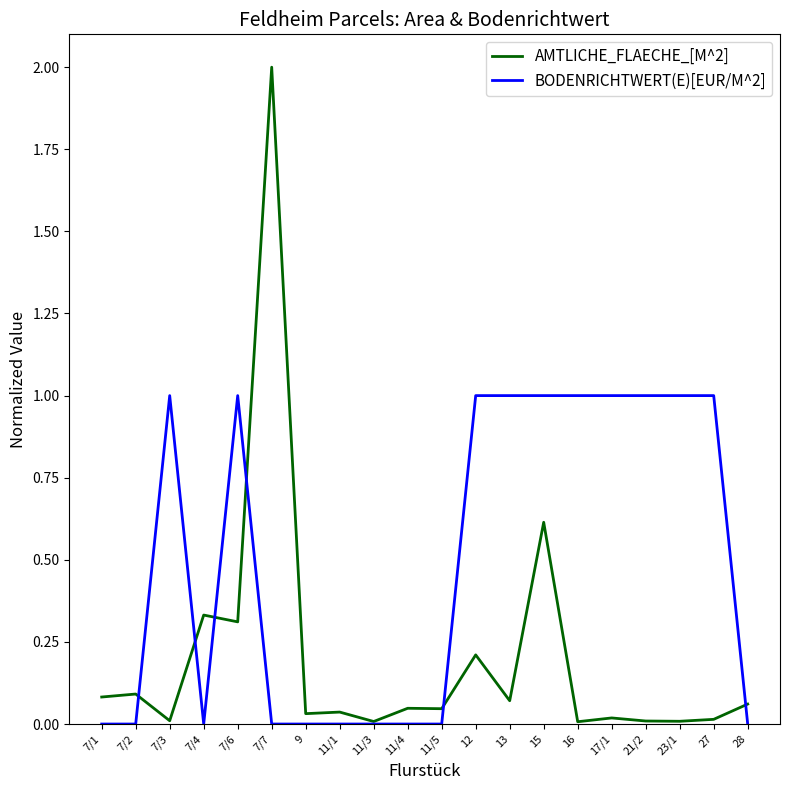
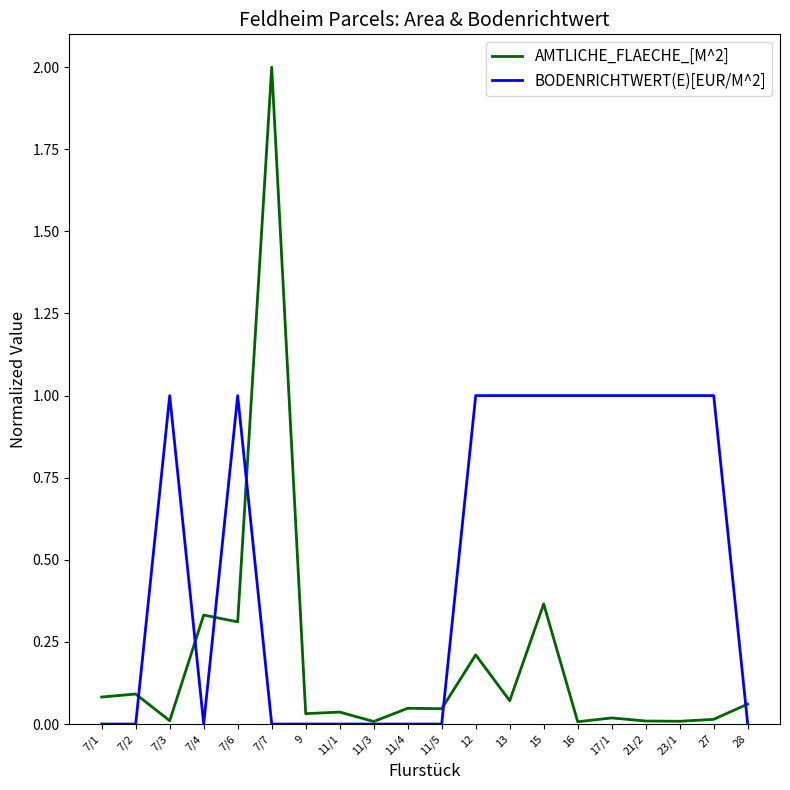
AMTLICHE_FLAECHE_[M^2], 15: 0.61 -> 0.37
